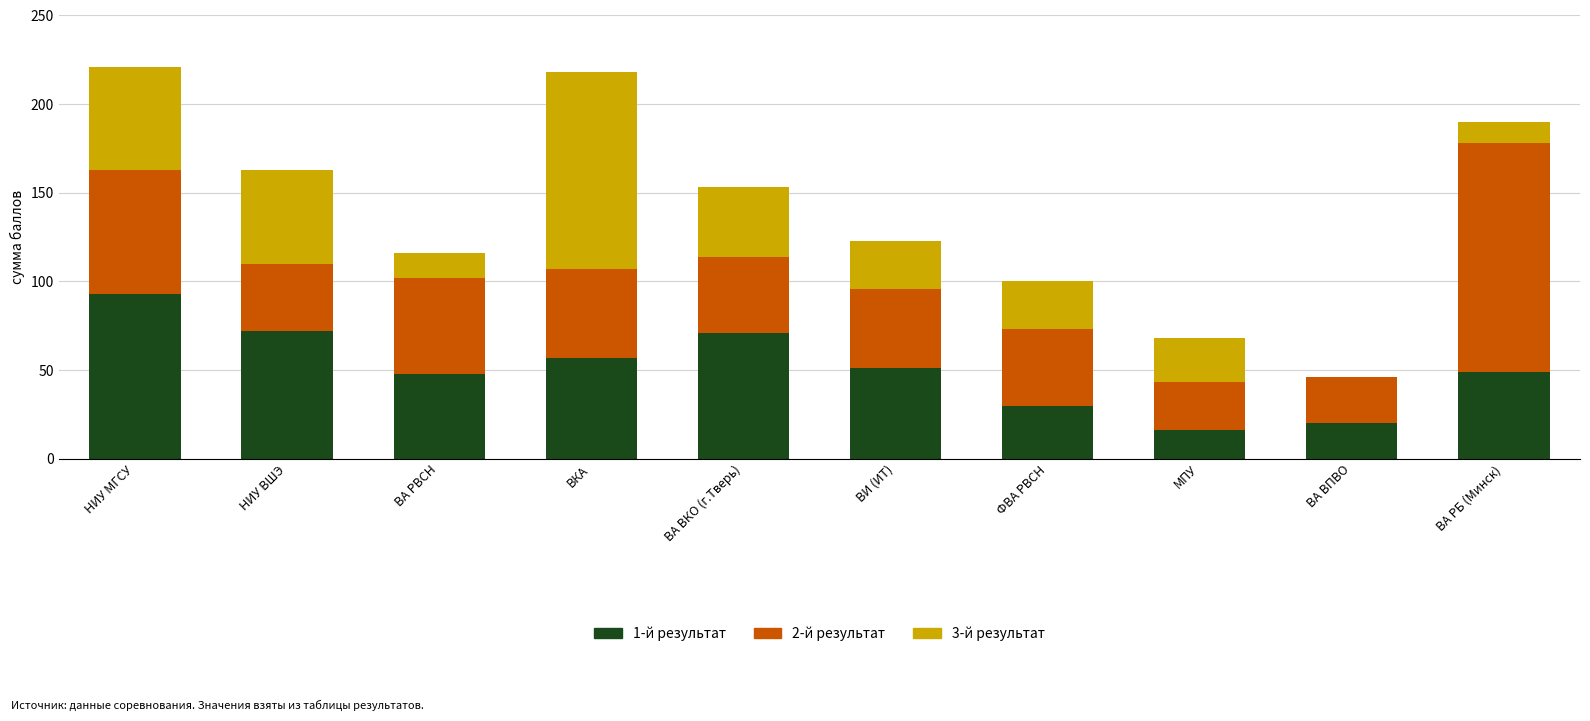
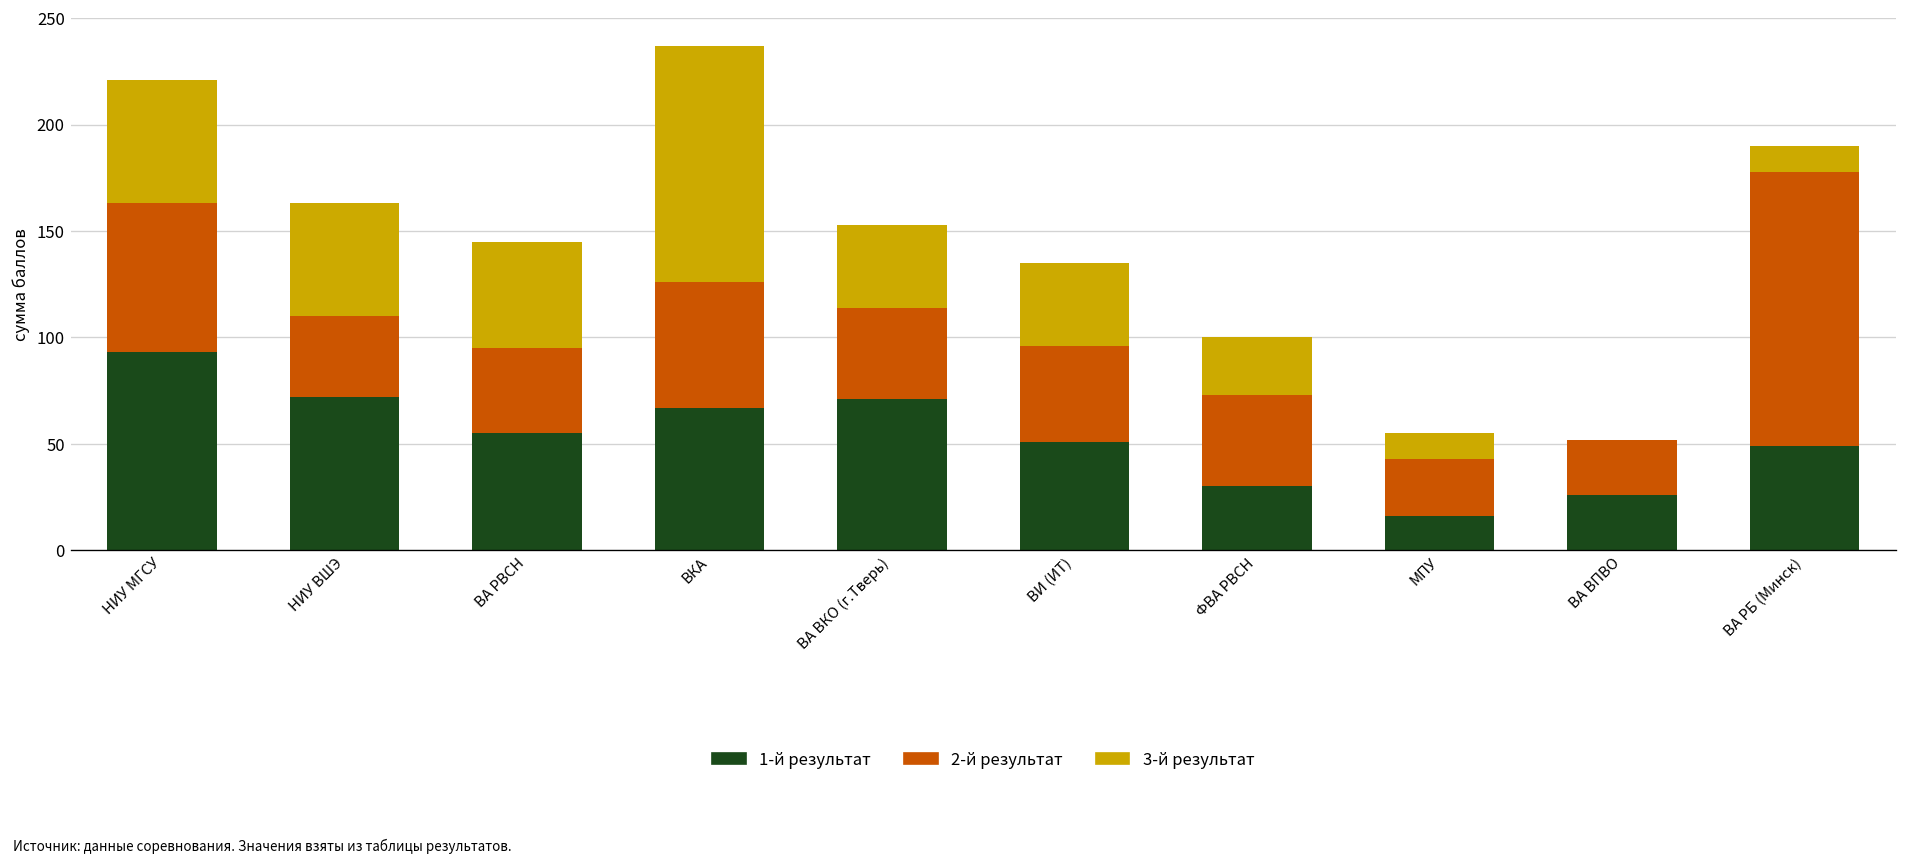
1-й результат, ВА РВСН: 48 -> 55
2-й результат, ВА РВСН: 54 -> 40
3-й результат, ВА РВСН: 14 -> 50
1-й результат, ВКА: 57 -> 67
2-й результат, ВКА: 50 -> 59
3-й результат, ВИ (ИТ): 27 -> 39
3-й результат, МПУ: 25 -> 12
1-й результат, ВА ВПВО: 20 -> 26
